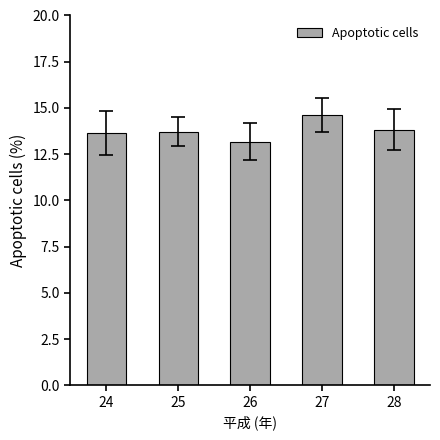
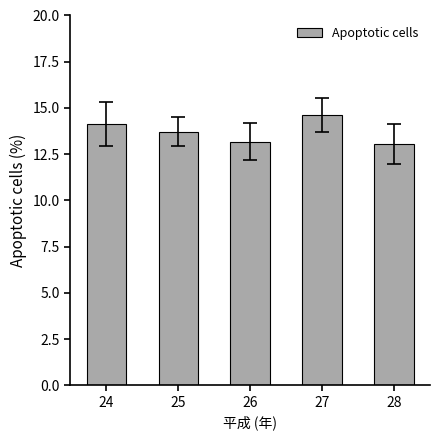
Apoptotic cells, 24: 13.6 -> 14.1
Apoptotic cells, 28: 13.8 -> 13.0
